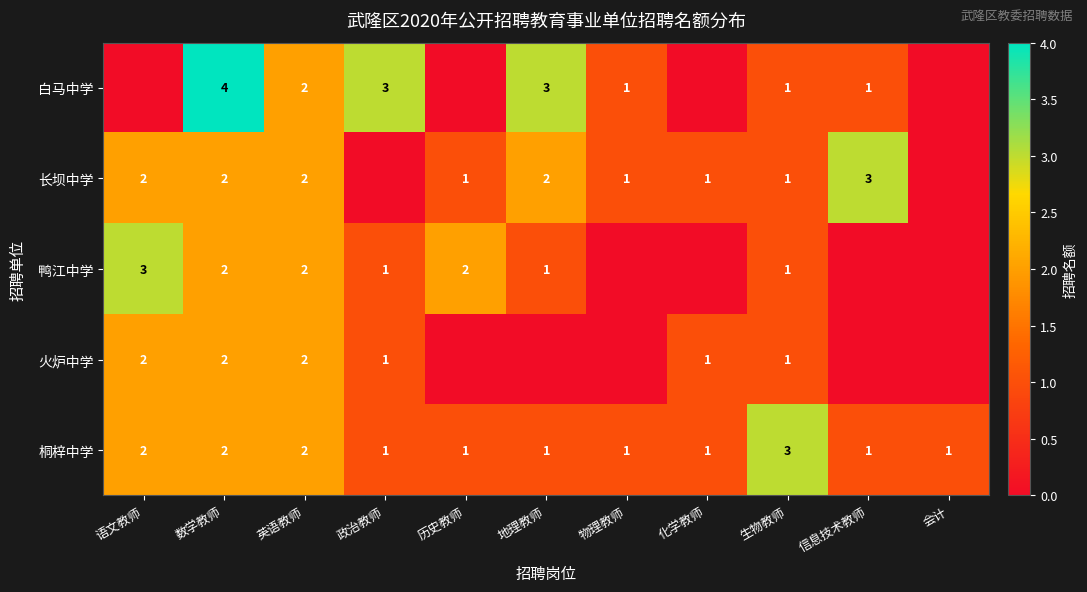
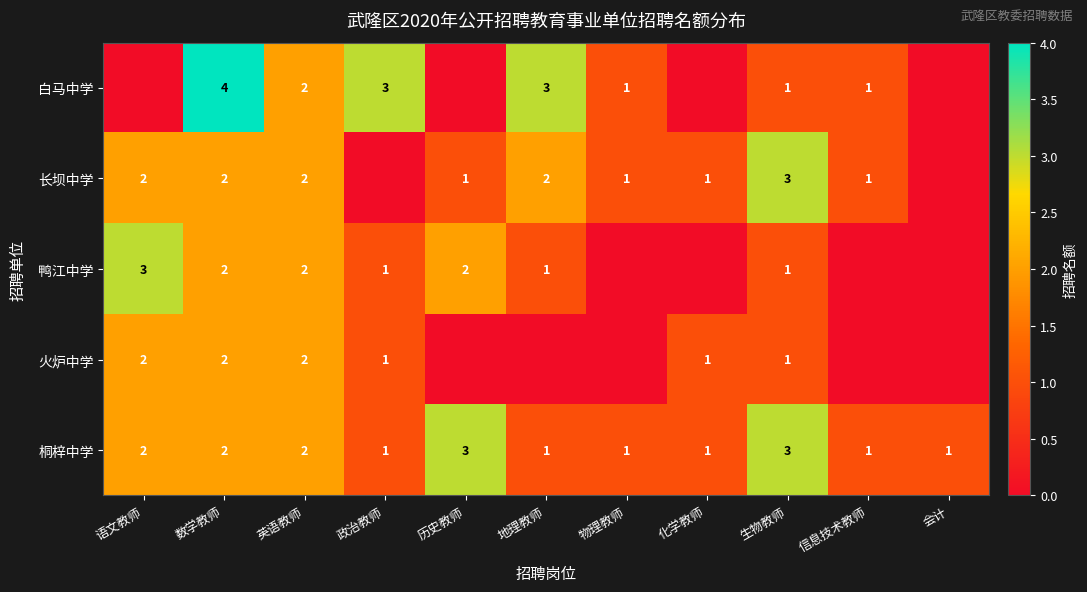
长坝中学, 生物教师: 1 -> 3
长坝中学, 信息技术教师: 3 -> 1
桐梓中学, 历史教师: 1 -> 3
